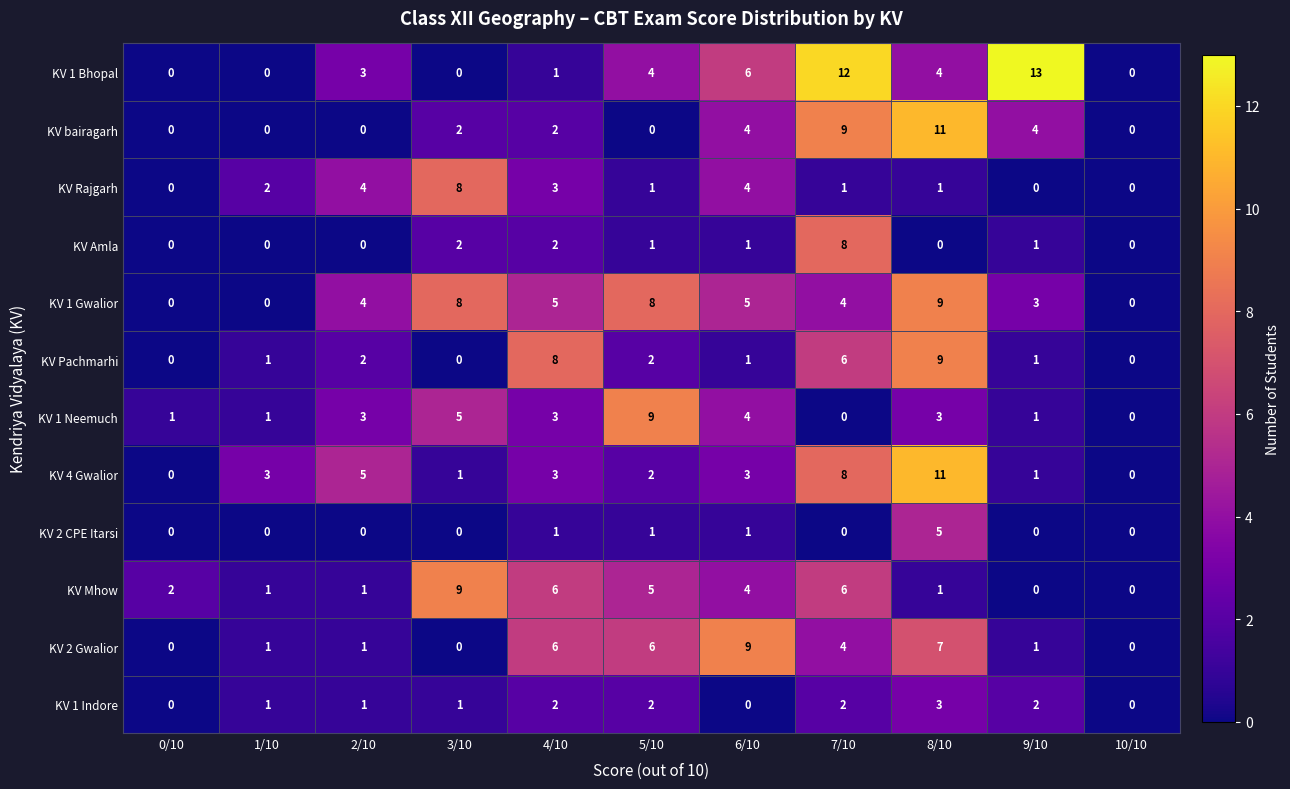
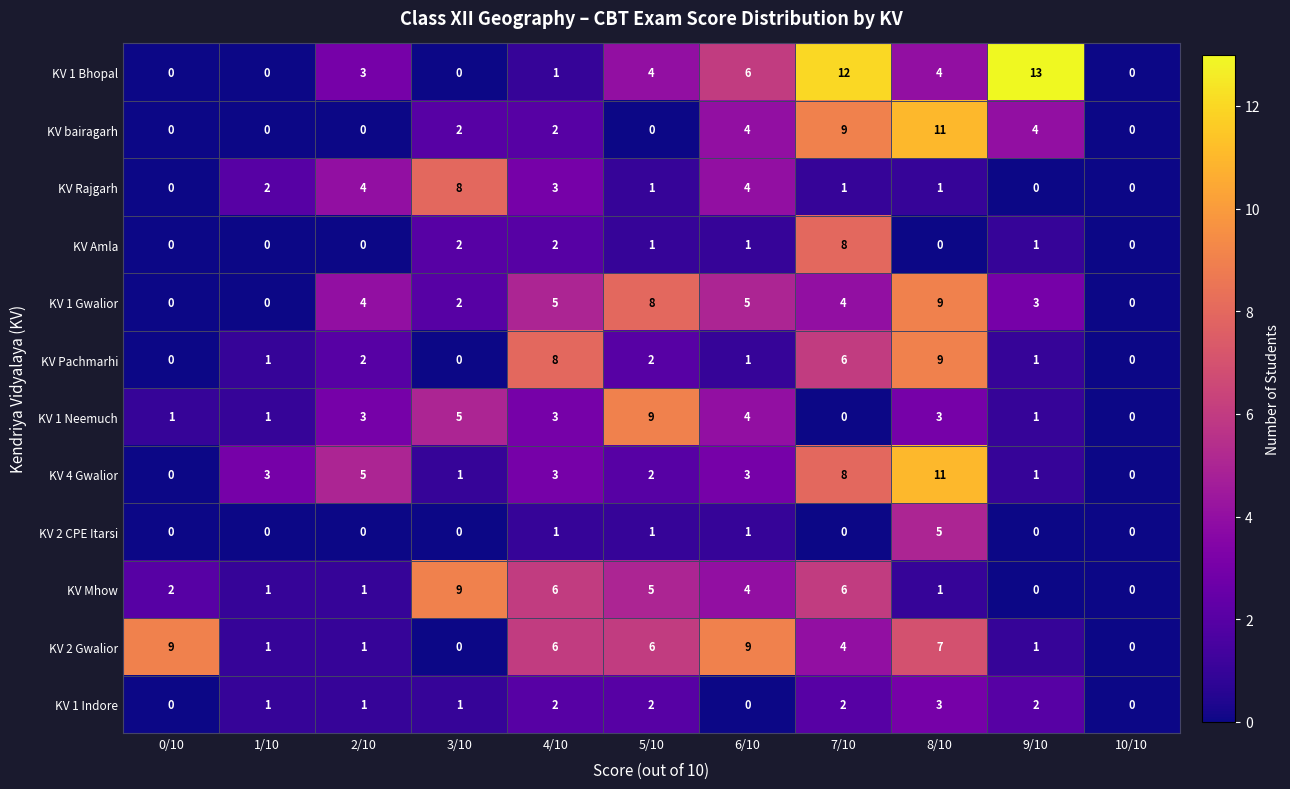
KV 1 Gwalior, 3/10: 8 -> 2
KV 2 Gwalior, 0/10: 0 -> 9
